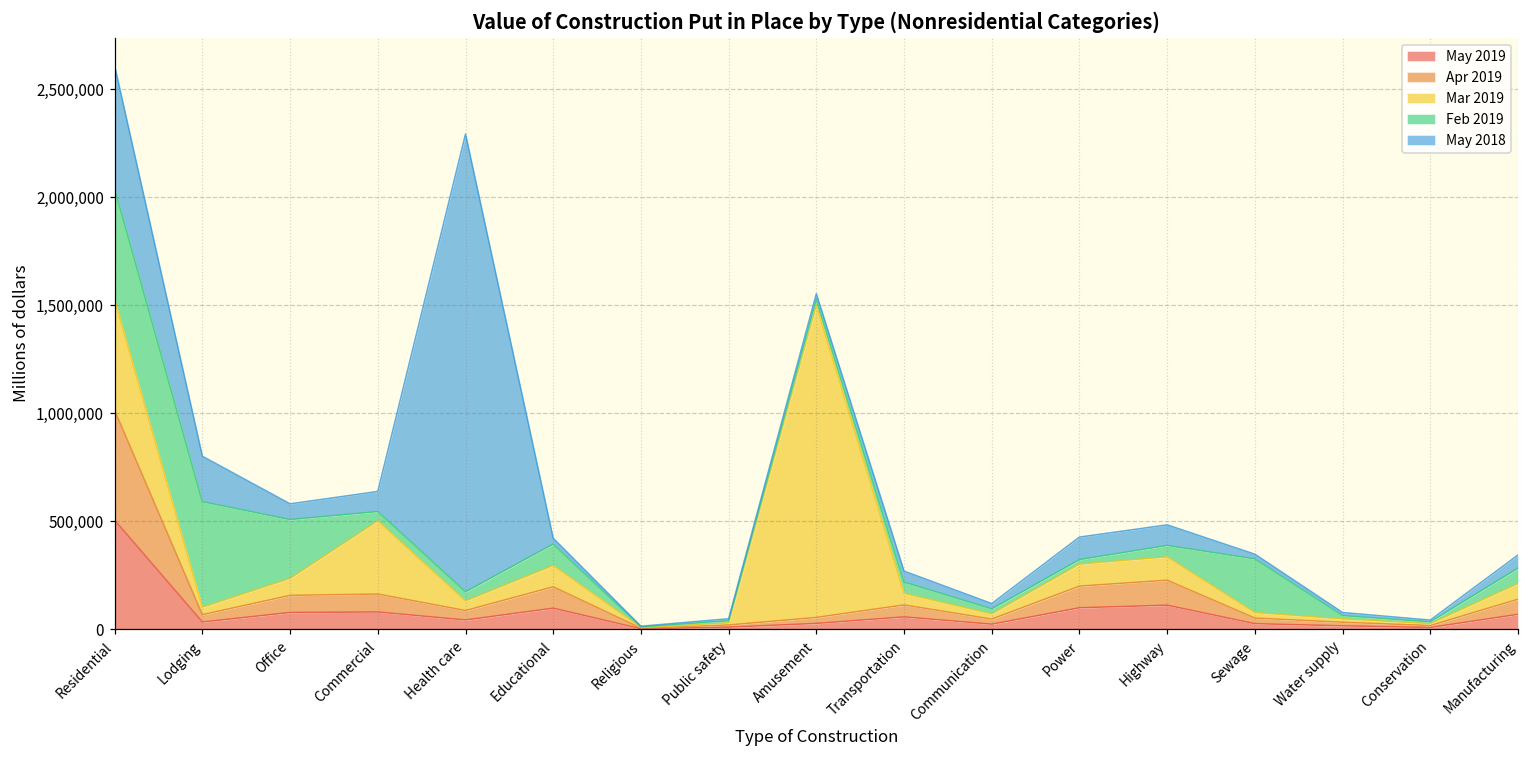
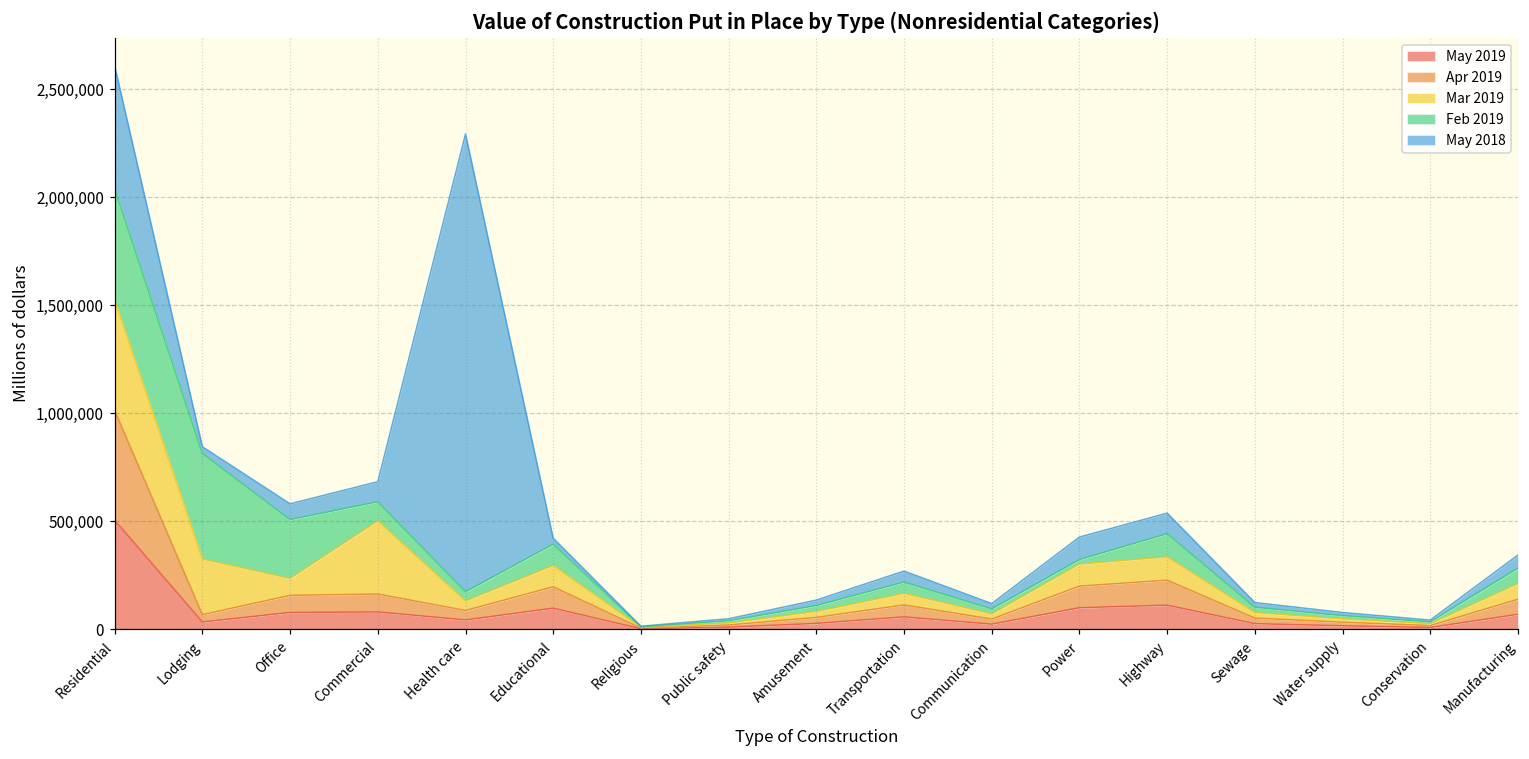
Mar 2019, Lodging: 30,000 -> 260,000
May 2018, Lodging: 210,000 -> 30,000
Feb 2019, Commercial: 40,000 -> 90,000
Mar 2019, Amusement: 1,450,000 -> 30,000
Feb 2019, Highway: 50,000 -> 110,000
Feb 2019, Sewage: 250,000 -> 20,000
